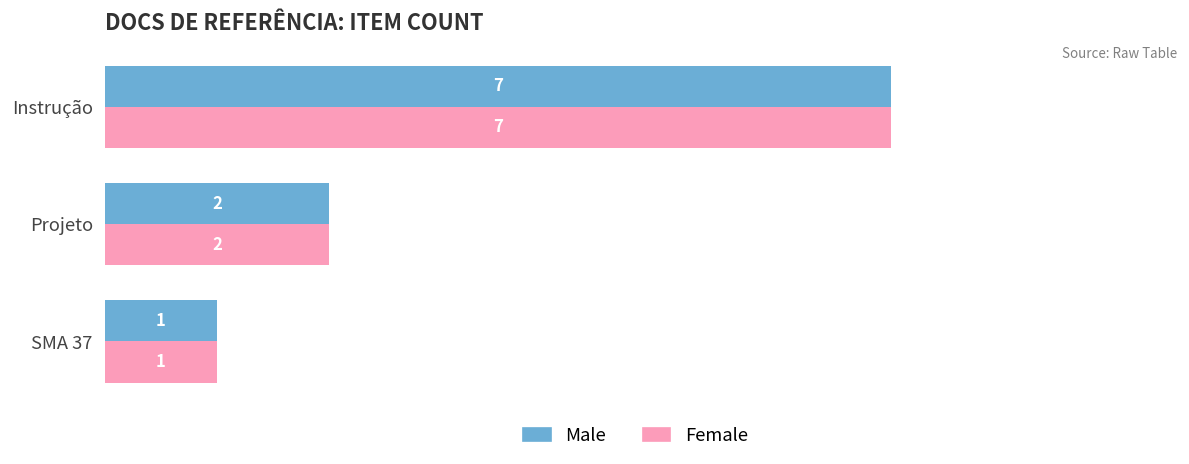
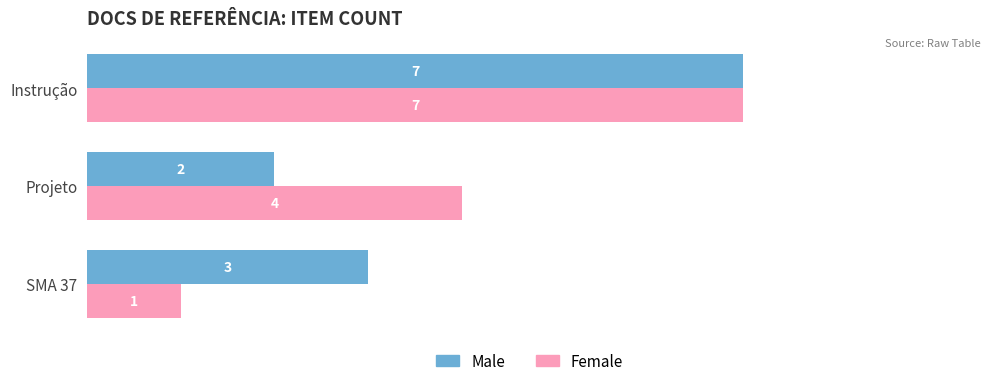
Female, Projeto: 2 -> 4
Male, SMA 37: 1 -> 3
